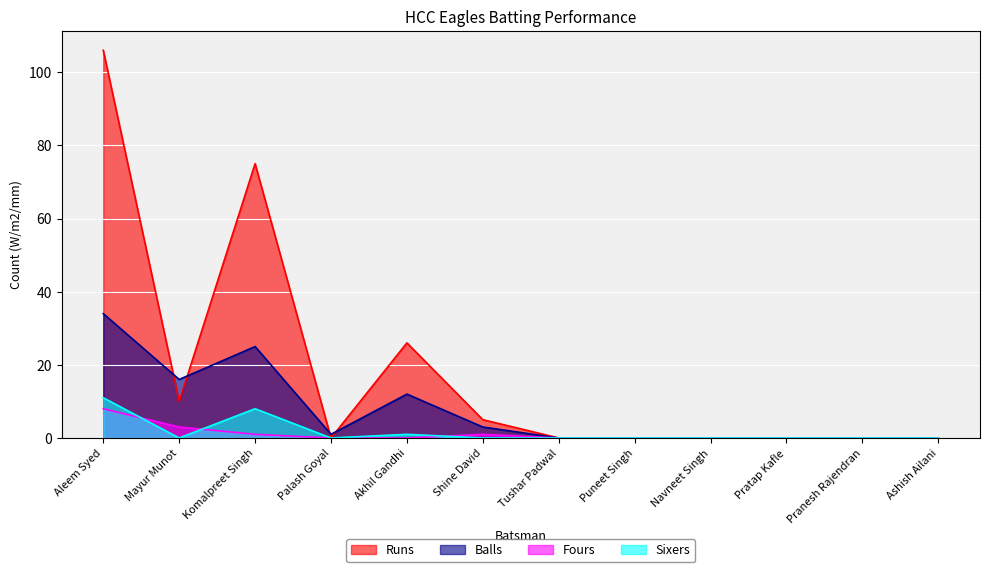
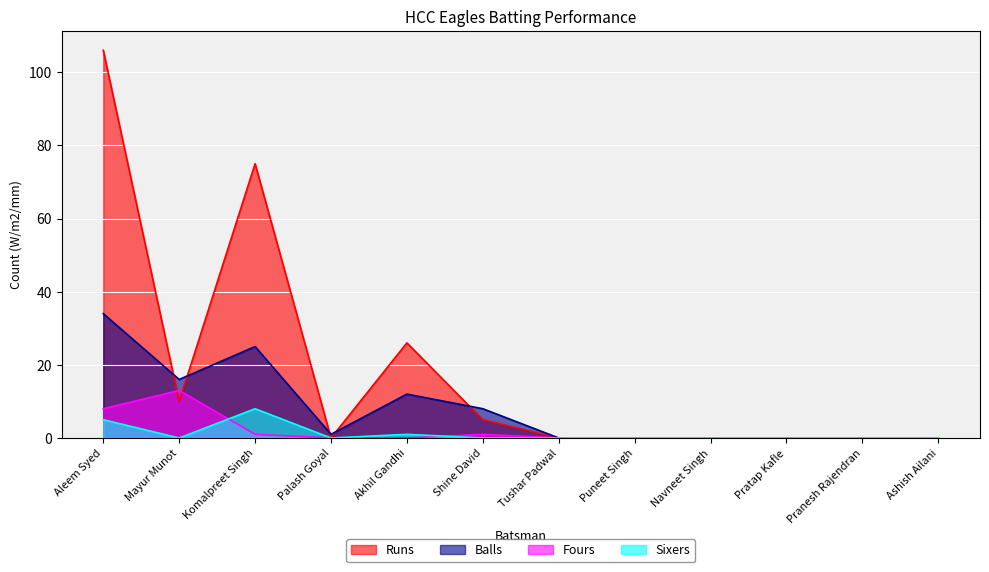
Sixers, Aleem Syed: 11 -> 5
Fours, Mayur Munot: 3 -> 13
Balls, Shine David: 3 -> 8
